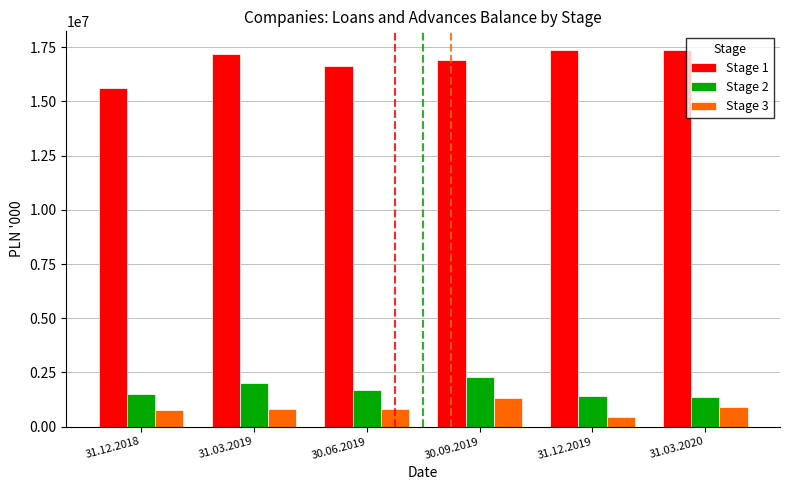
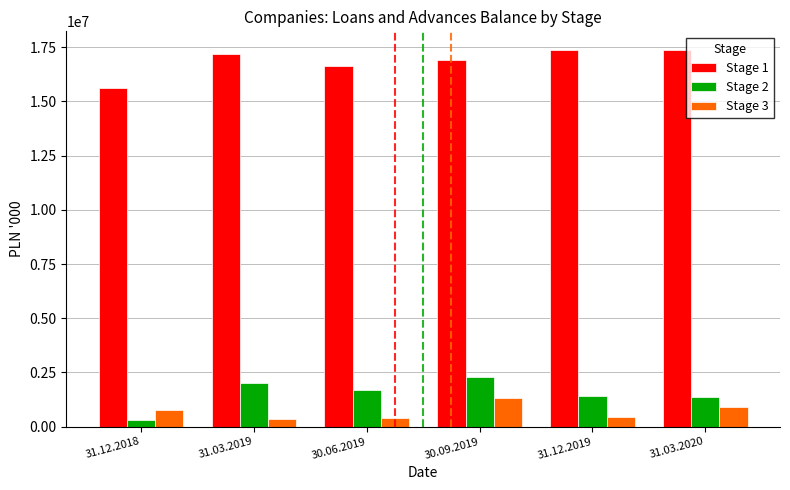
Stage 2, 31.12.2018: 1500000 -> 300000
Stage 3, 31.03.2019: 800000 -> 300000
Stage 3, 30.06.2019: 800000 -> 400000
